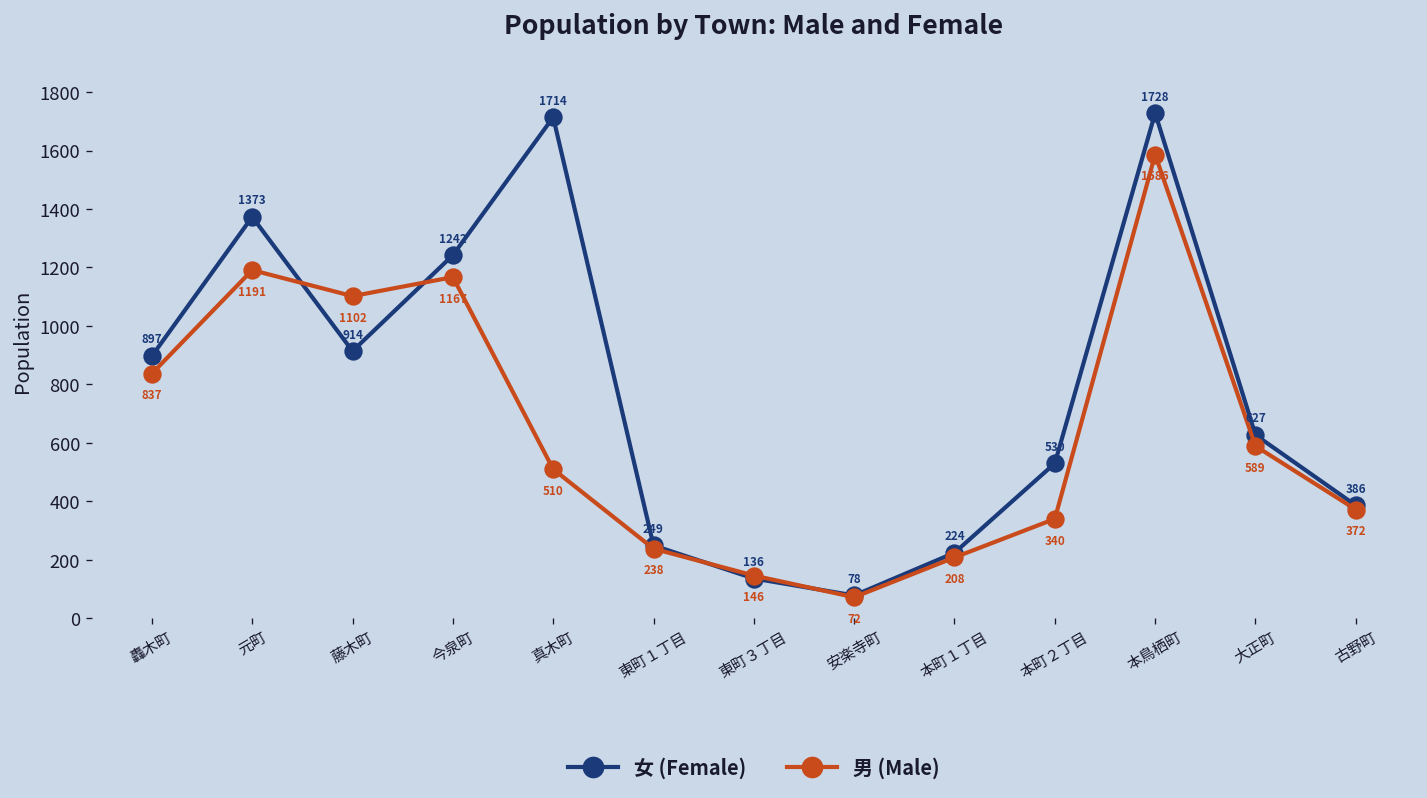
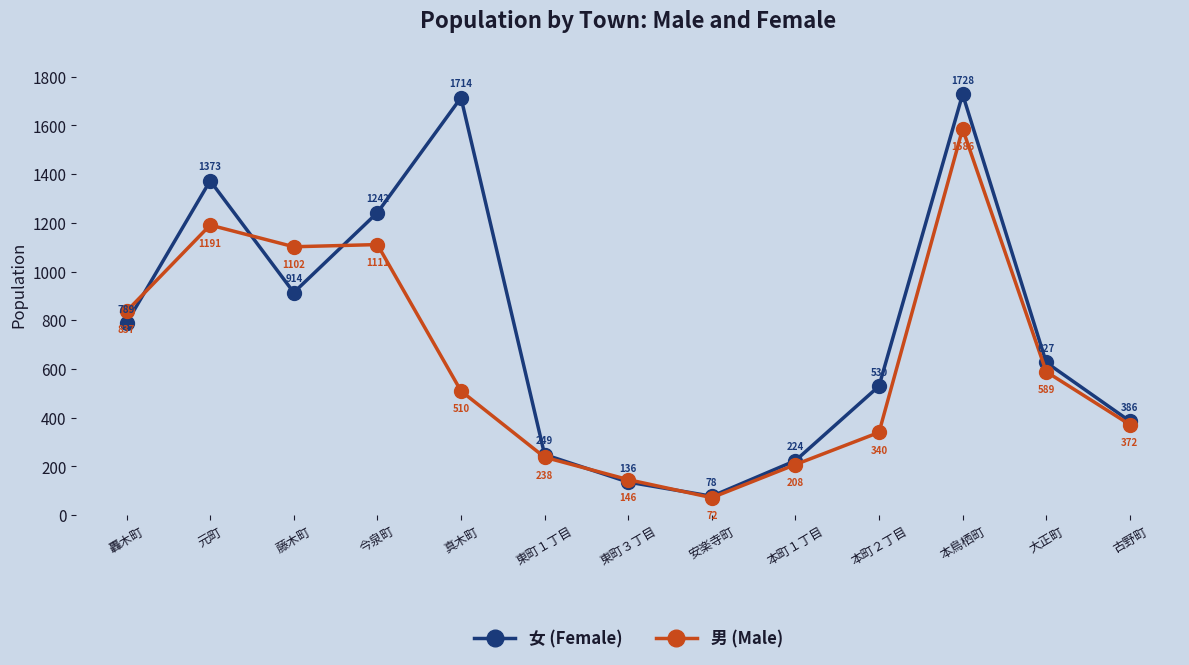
女 (Female), 轟木町: 897 -> 789
男 (Male), 今泉町: 1167 -> 1111
